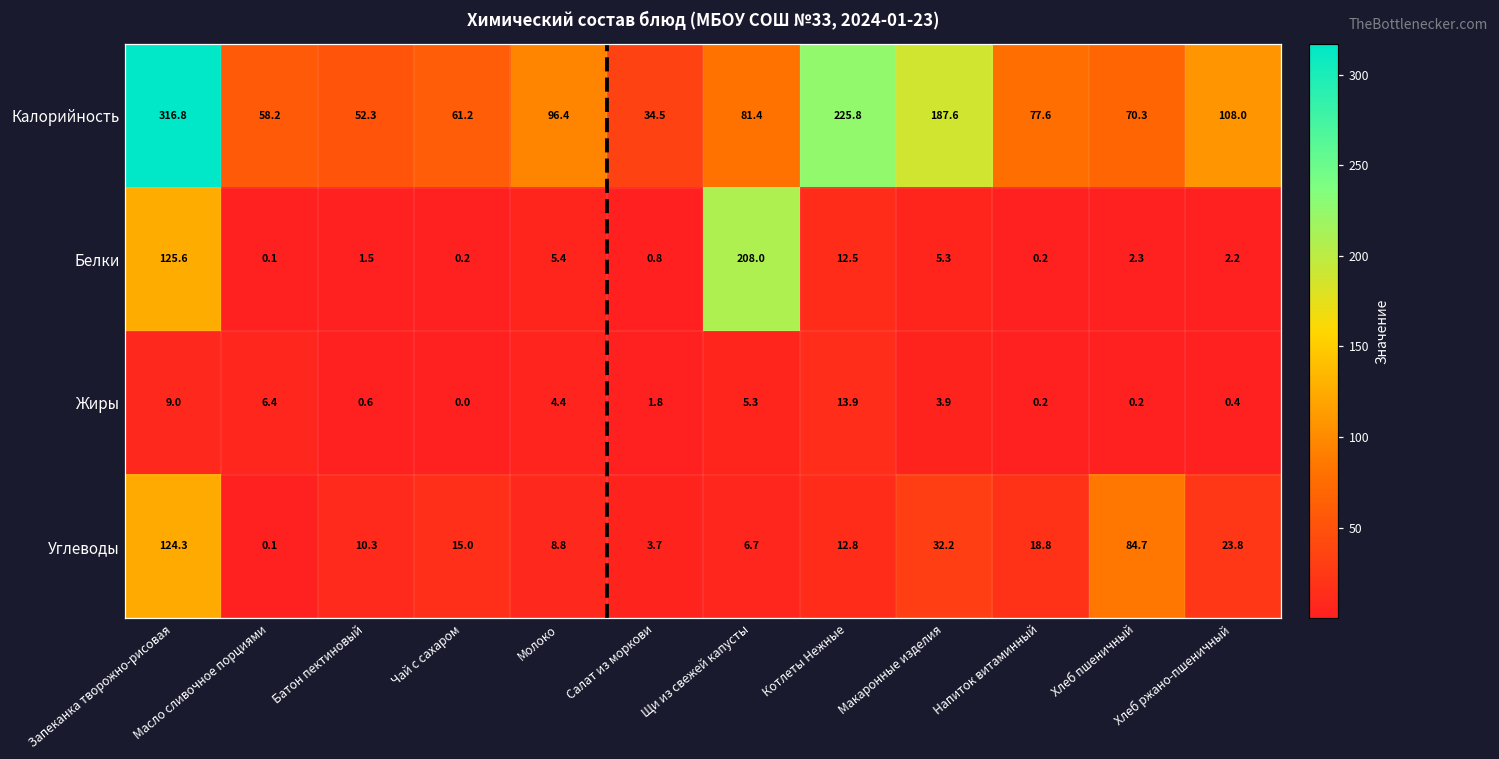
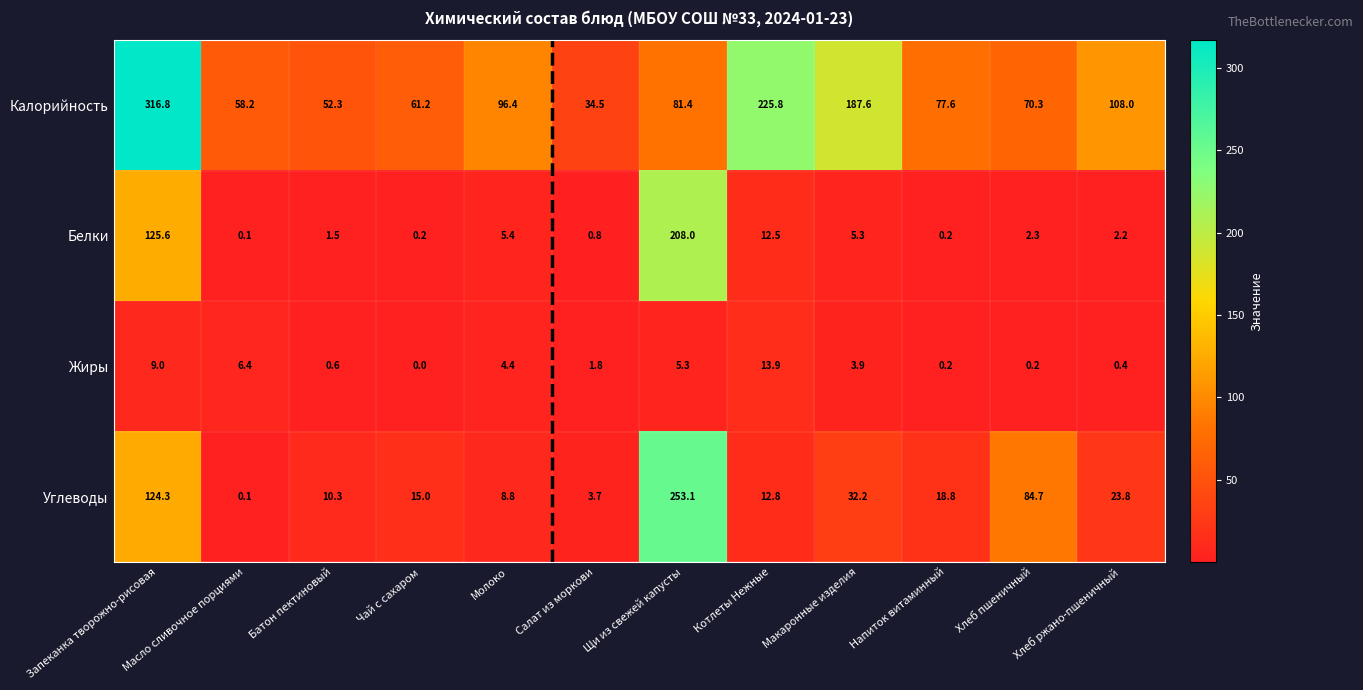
Углеводы, Щи из свежей капусты: 6.7 -> 253.1
